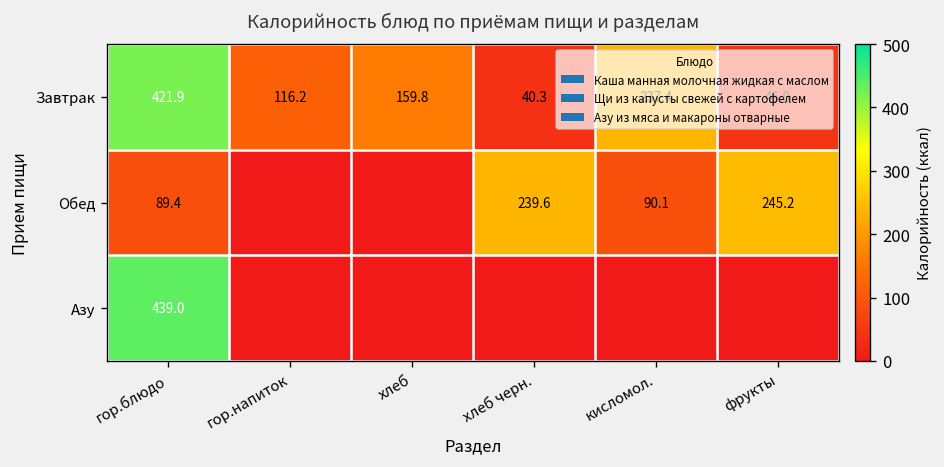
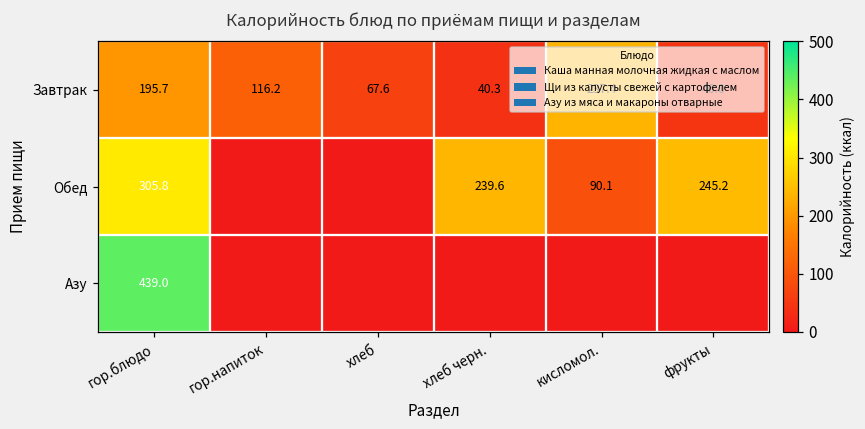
Завтрак, гор.блюдо: 421.9 -> 195.7
Завтрак, хлеб: 159.8 -> 67.6
Обед, гор.блюдо: 89.4 -> 305.8
